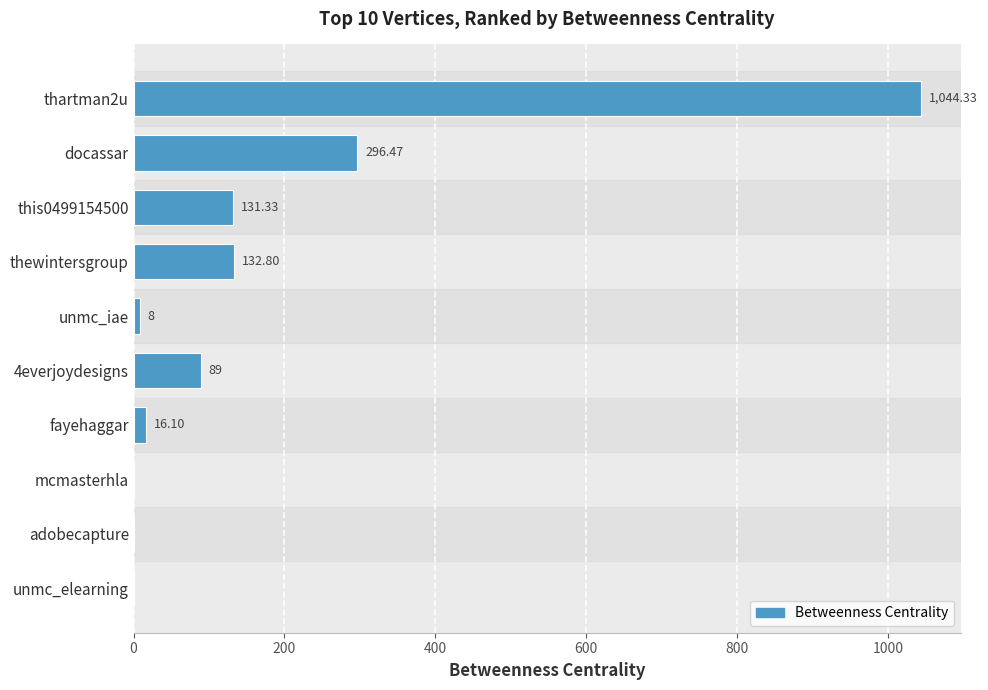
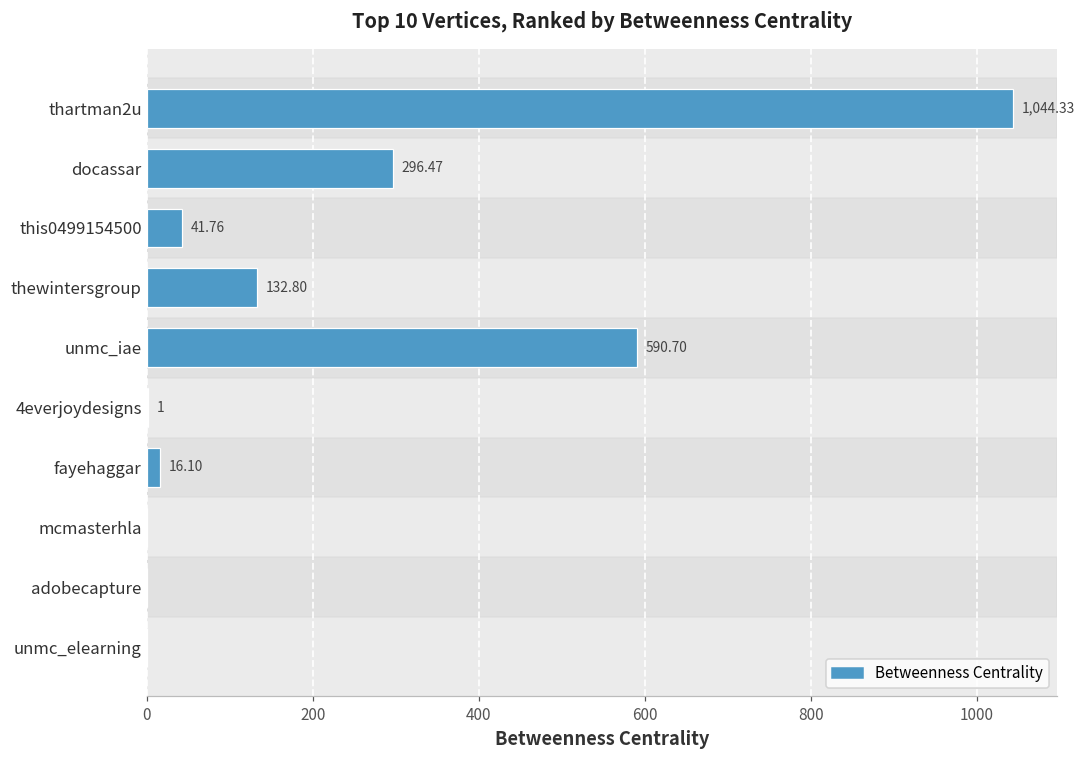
this0499154500: 131.33 -> 41.76
unmc_iae: 8 -> 590.70
4everjoydesigns: 89 -> 1
